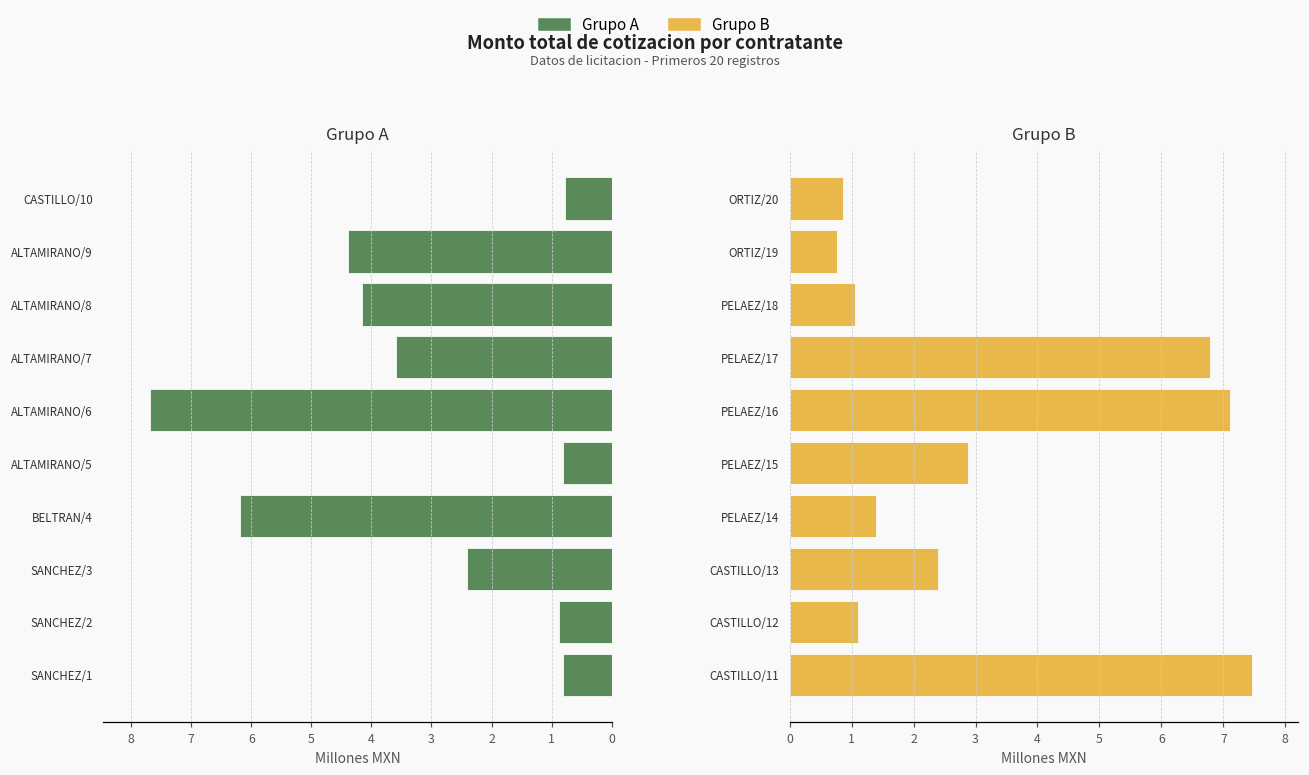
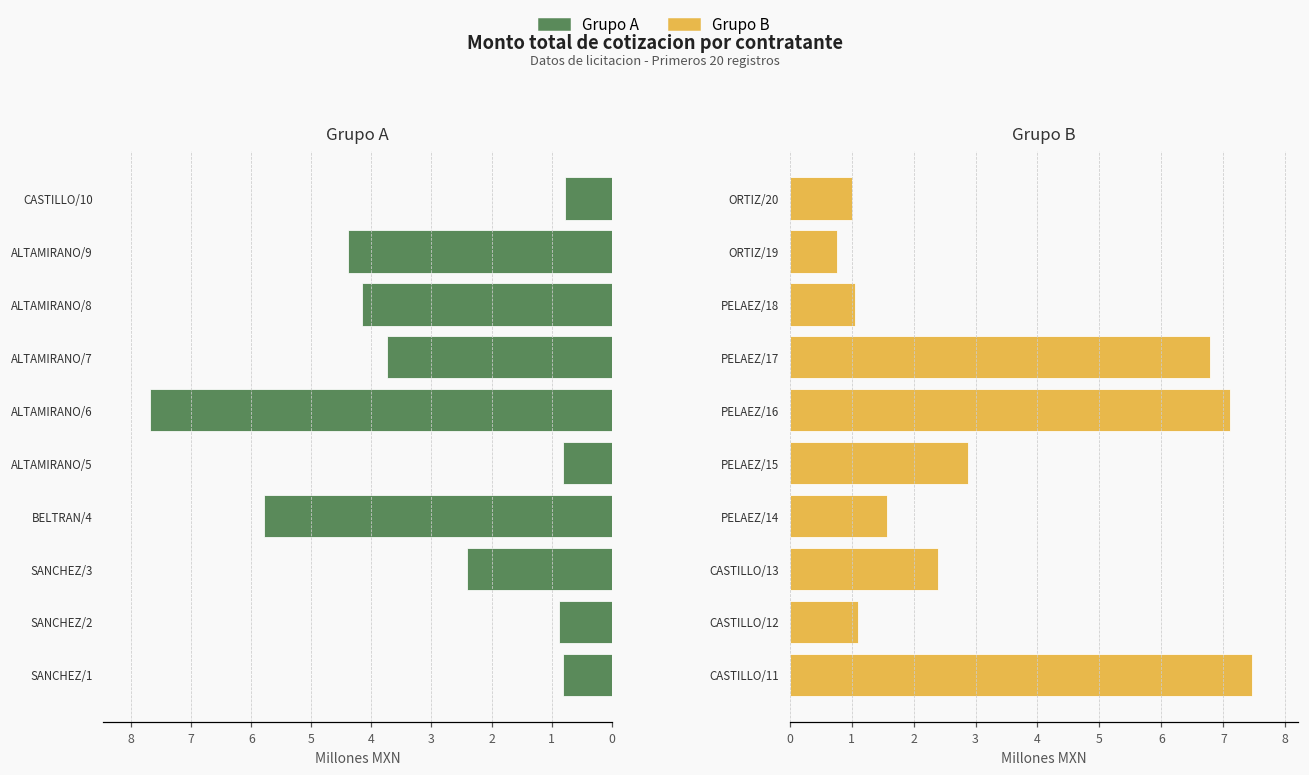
Grupo A, ALTAMIRANO/7: 3.6 -> 3.7
Grupo A, BELTRAN/4: 6.2 -> 5.8
Grupo B, ORTIZ/20: 0.9 -> 1.0
Grupo B, PELAEZ/14: 1.4 -> 1.6
